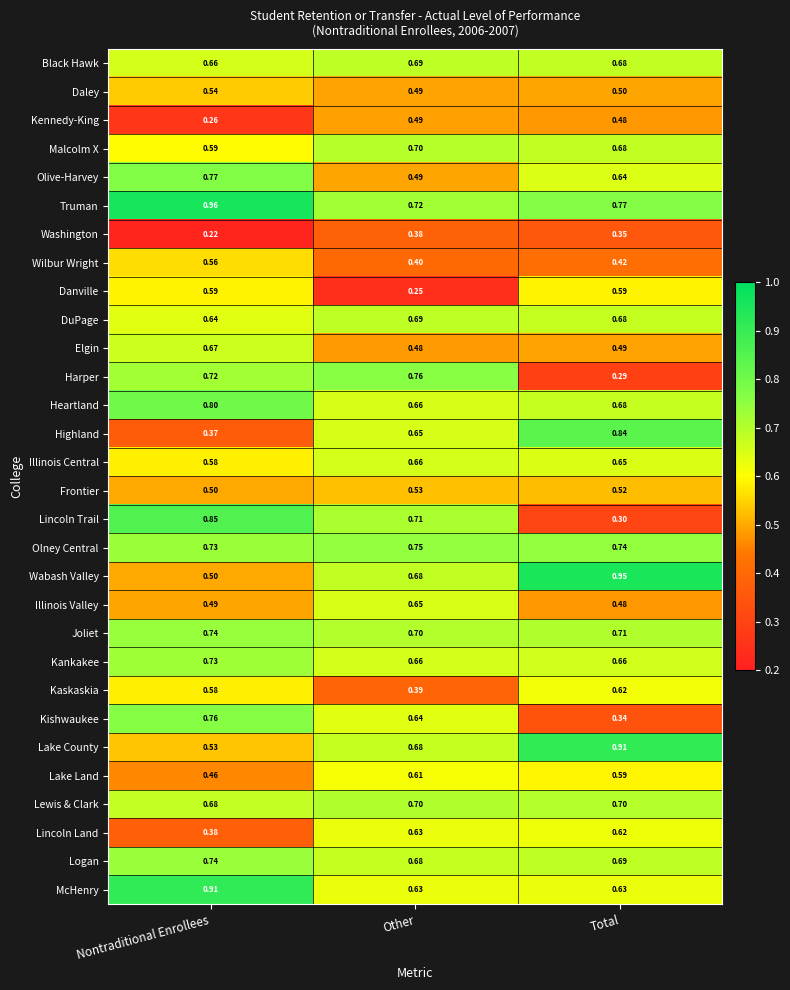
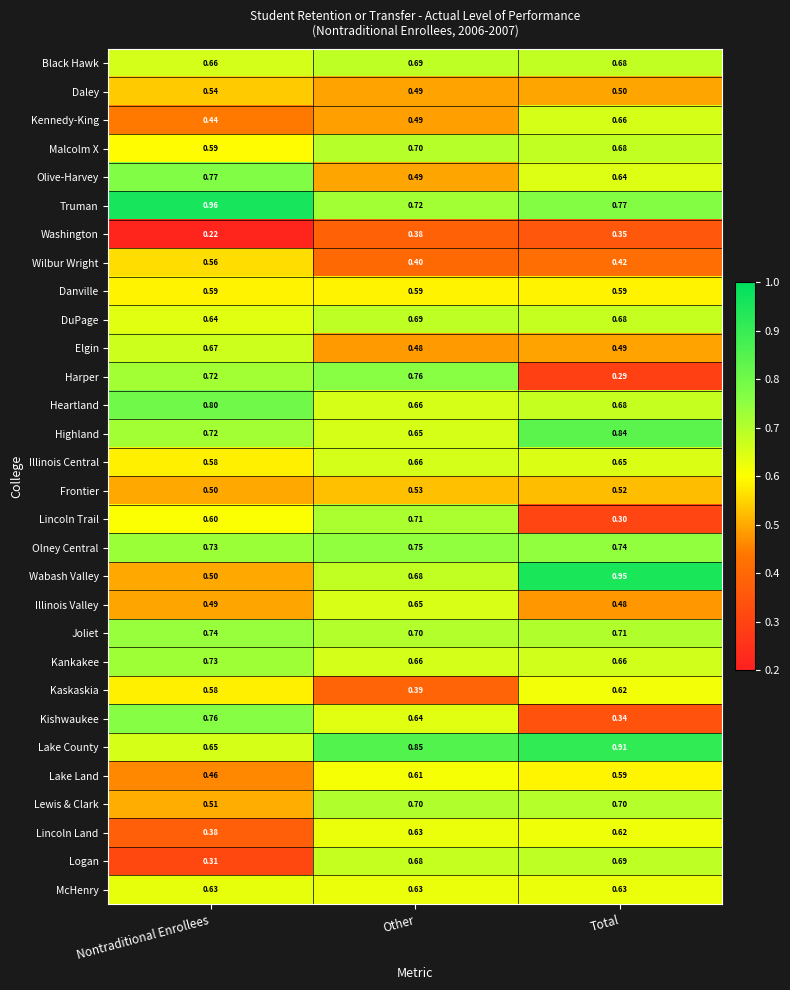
Kennedy-King, Nontraditional Enrollees: 0.26 -> 0.44
Kennedy-King, Total: 0.48 -> 0.66
Danville, Other: 0.25 -> 0.59
Highland, Nontraditional Enrollees: 0.37 -> 0.72
Lincoln Trail, Nontraditional Enrollees: 0.85 -> 0.60
Lake County, Nontraditional Enrollees: 0.53 -> 0.65
Lake County, Other: 0.68 -> 0.85
Lewis & Clark, Nontraditional Enrollees: 0.68 -> 0.51
Logan, Nontraditional Enrollees: 0.74 -> 0.31
McHenry, Nontraditional Enrollees: 0.91 -> 0.63
